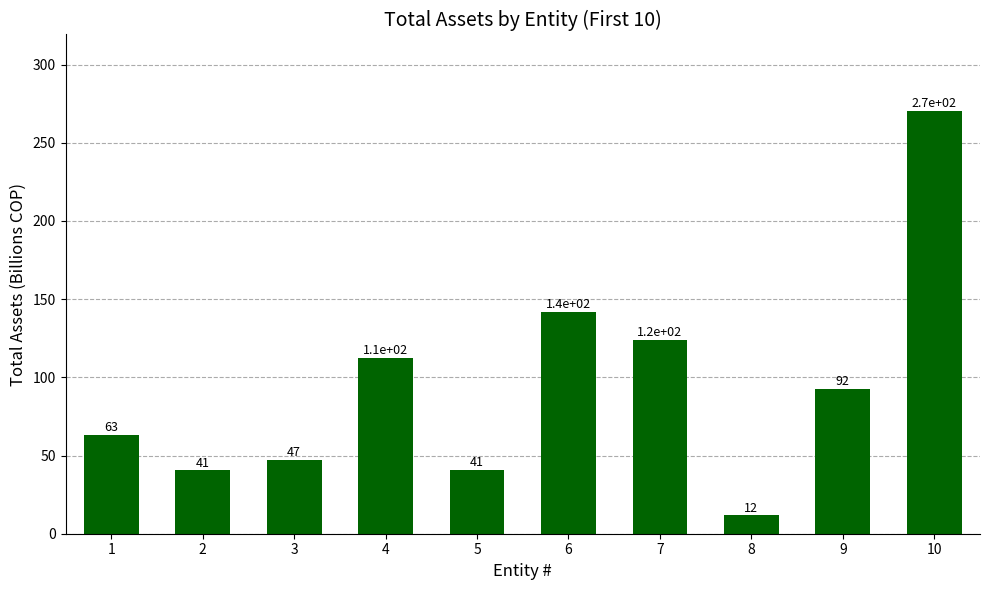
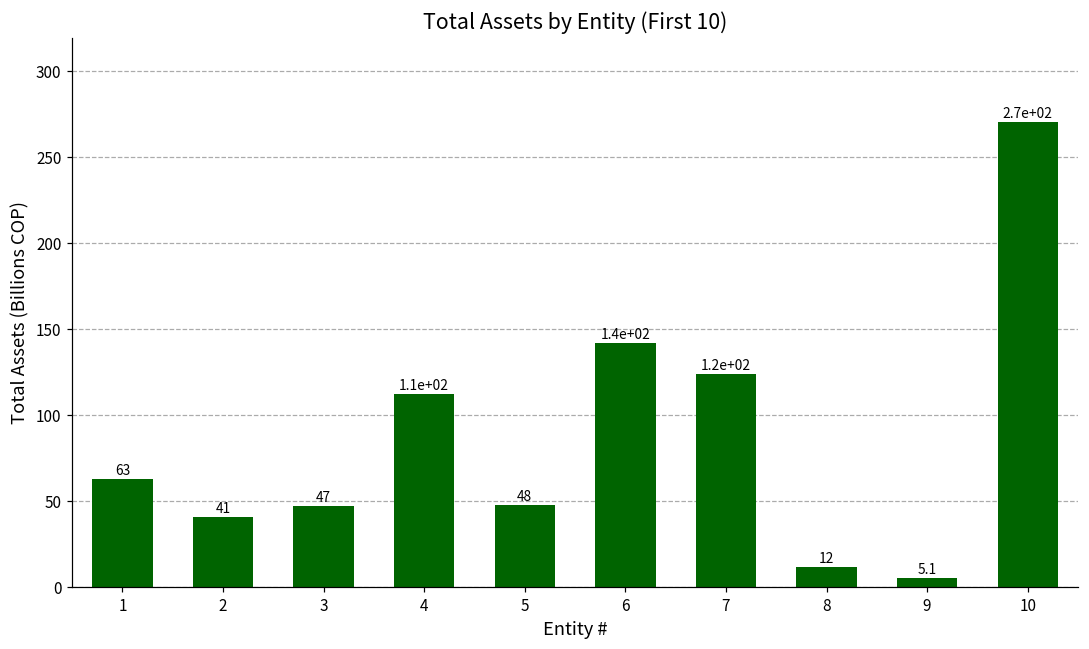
5: 41 -> 48
9: 92 -> 5.1
